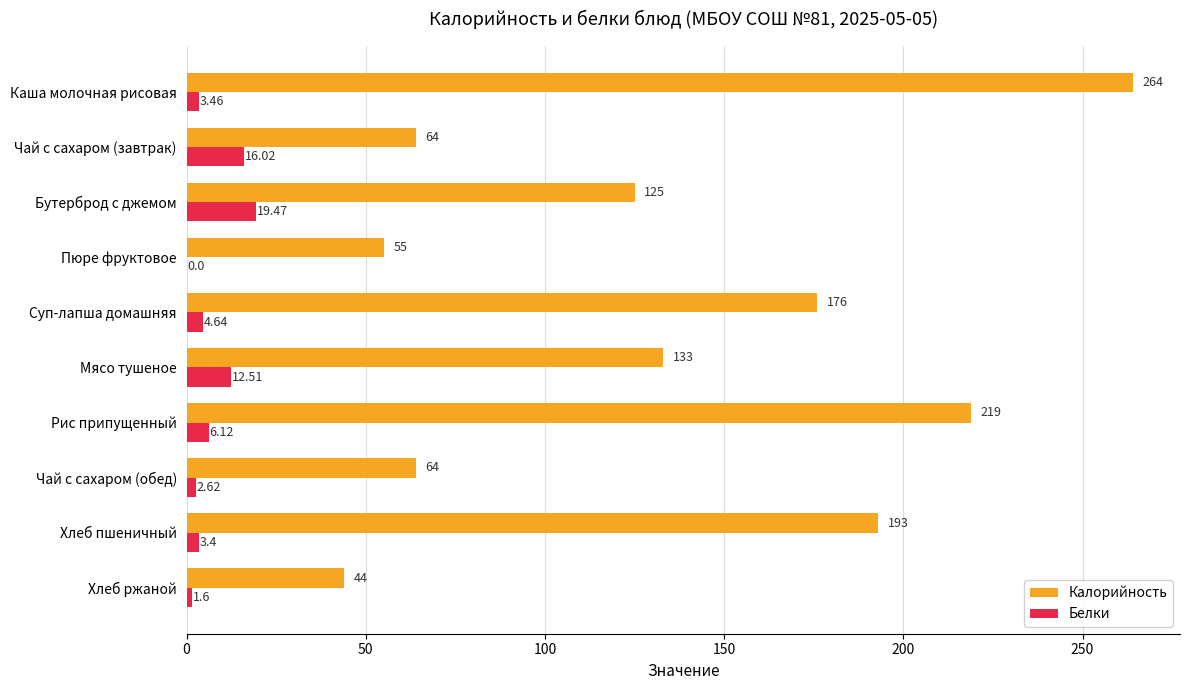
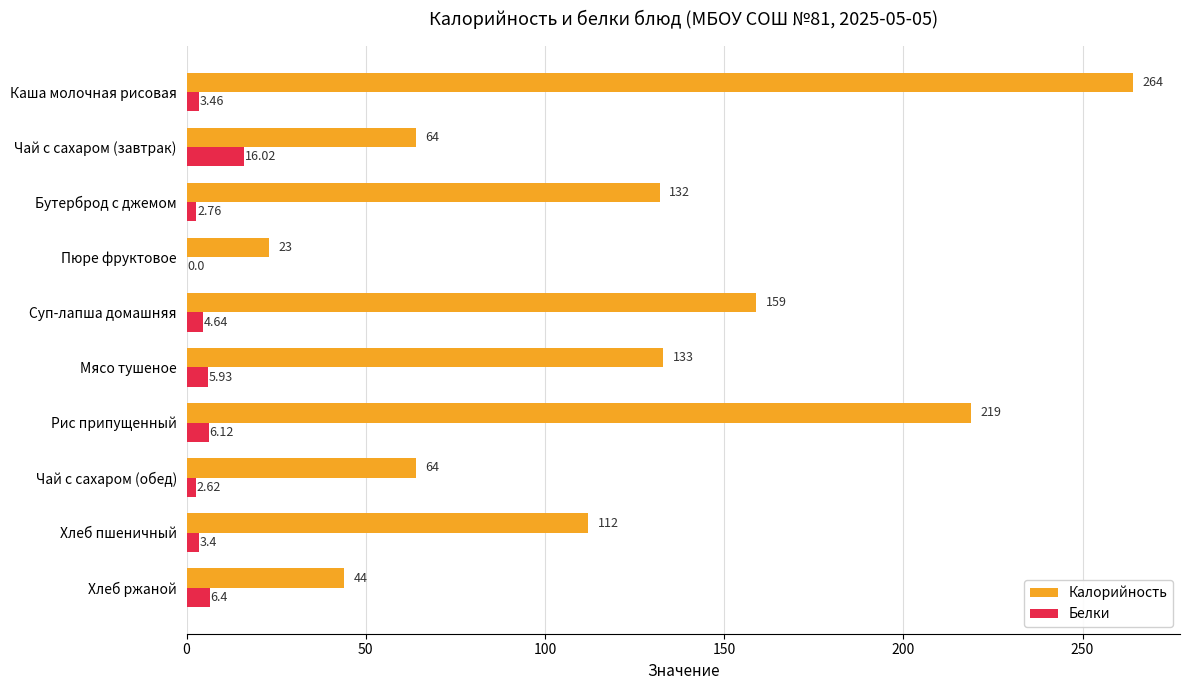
Калорийность, Бутерброд с джемом: 125 -> 132
Белки, Бутерброд с джемом: 19.47 -> 2.76
Калорийность, Пюре фруктовое: 55 -> 23
Калорийность, Суп-лапша домашняя: 176 -> 159
Белки, Мясо тушеное: 12.51 -> 5.93
Калорийность, Хлеб пшеничный: 193 -> 112
Белки, Хлеб ржаной: 1.6 -> 6.4
